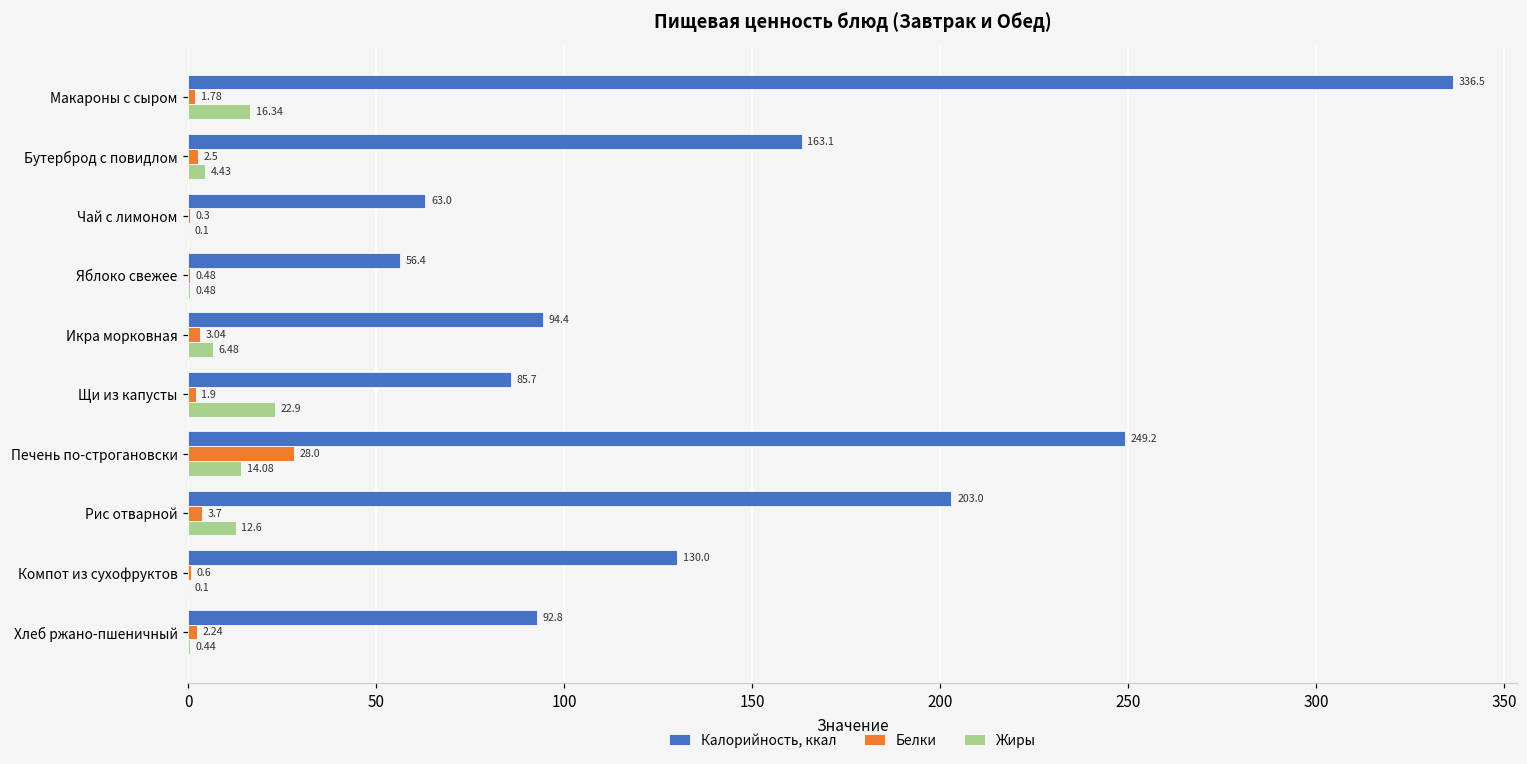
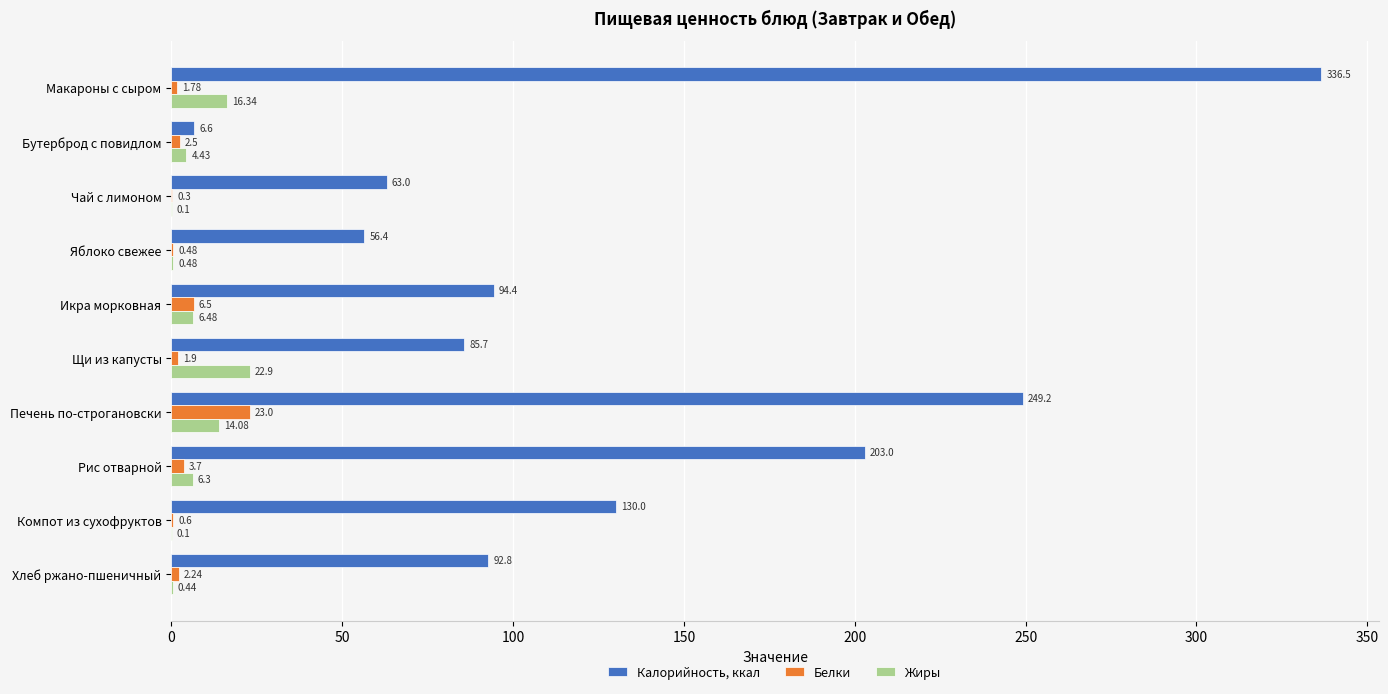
Калорийность, ккал, Бутерброд с повидлом: 163.1 -> 6.6
Белки, Икра морковная: 3.04 -> 6.5
Белки, Печень по-строгановски: 28.0 -> 23.0
Жиры, Рис отварной: 12.6 -> 6.3
